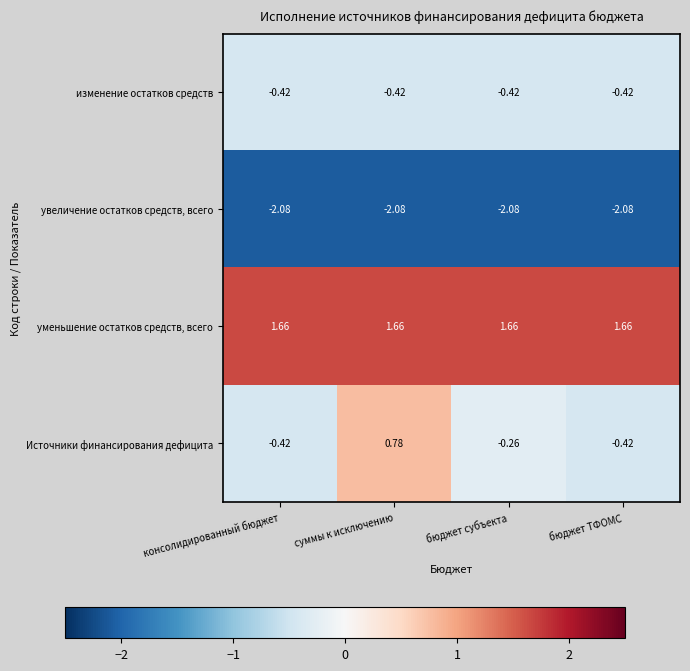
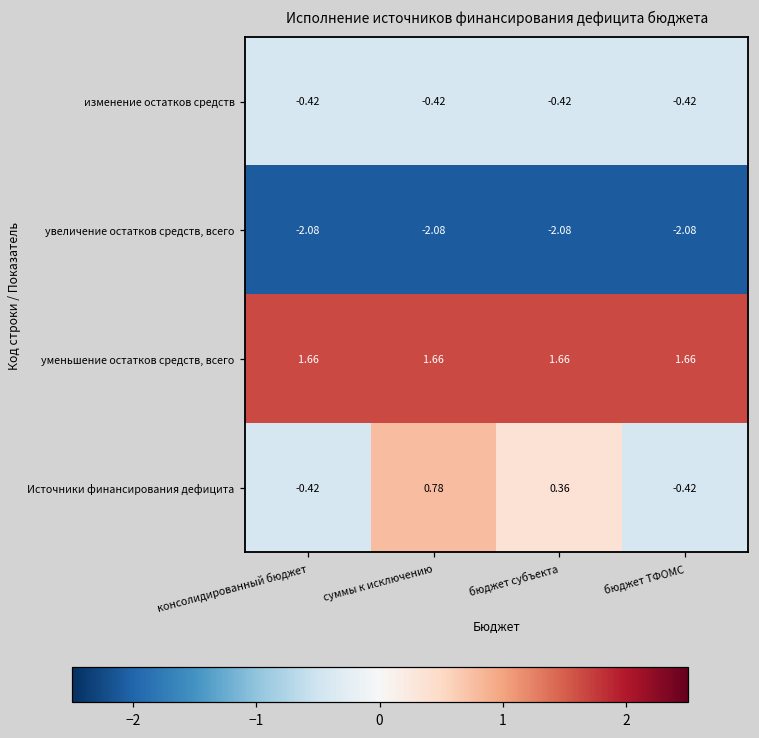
Источники финансирования дефицита, бюджет субъекта: -0.26 -> 0.36
